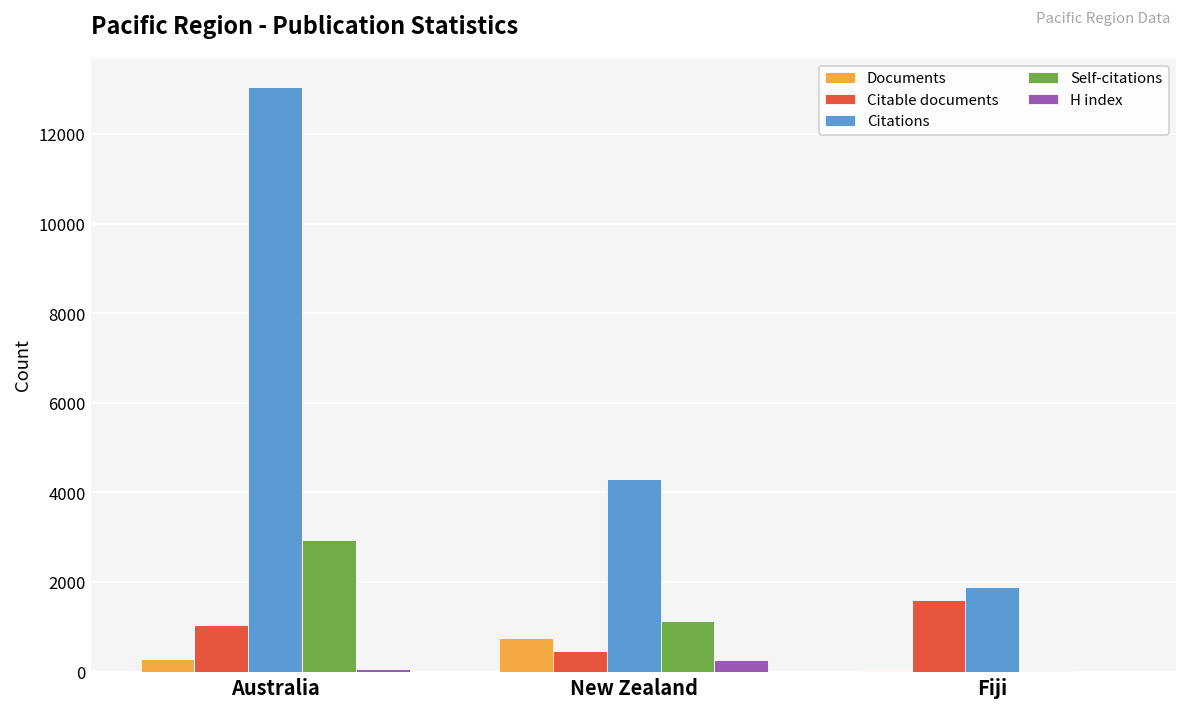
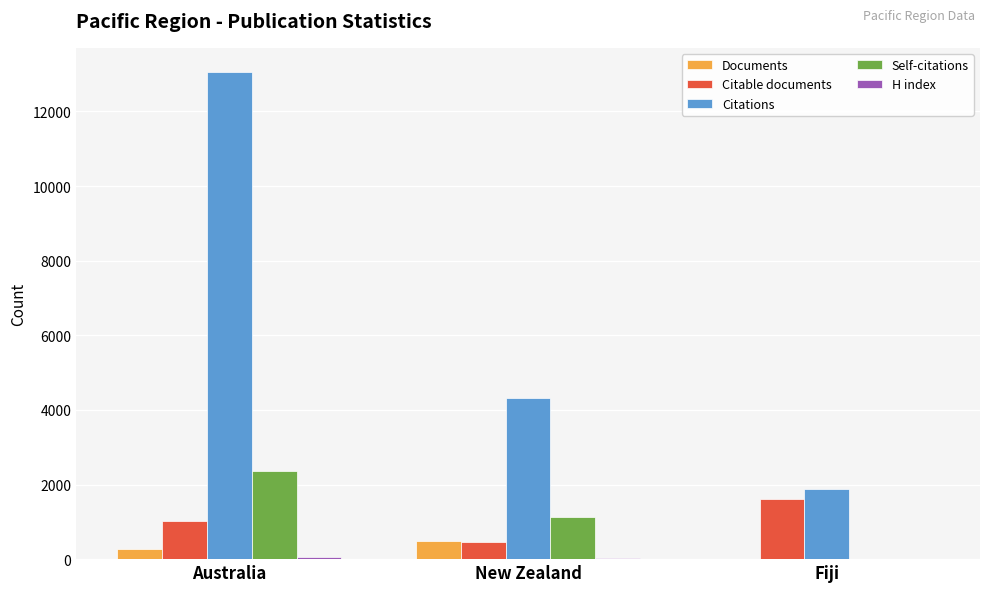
Self-citations, Australia: 2900 -> 2400
Documents, New Zealand: 700 -> 500
H index, New Zealand: 300 -> 0
